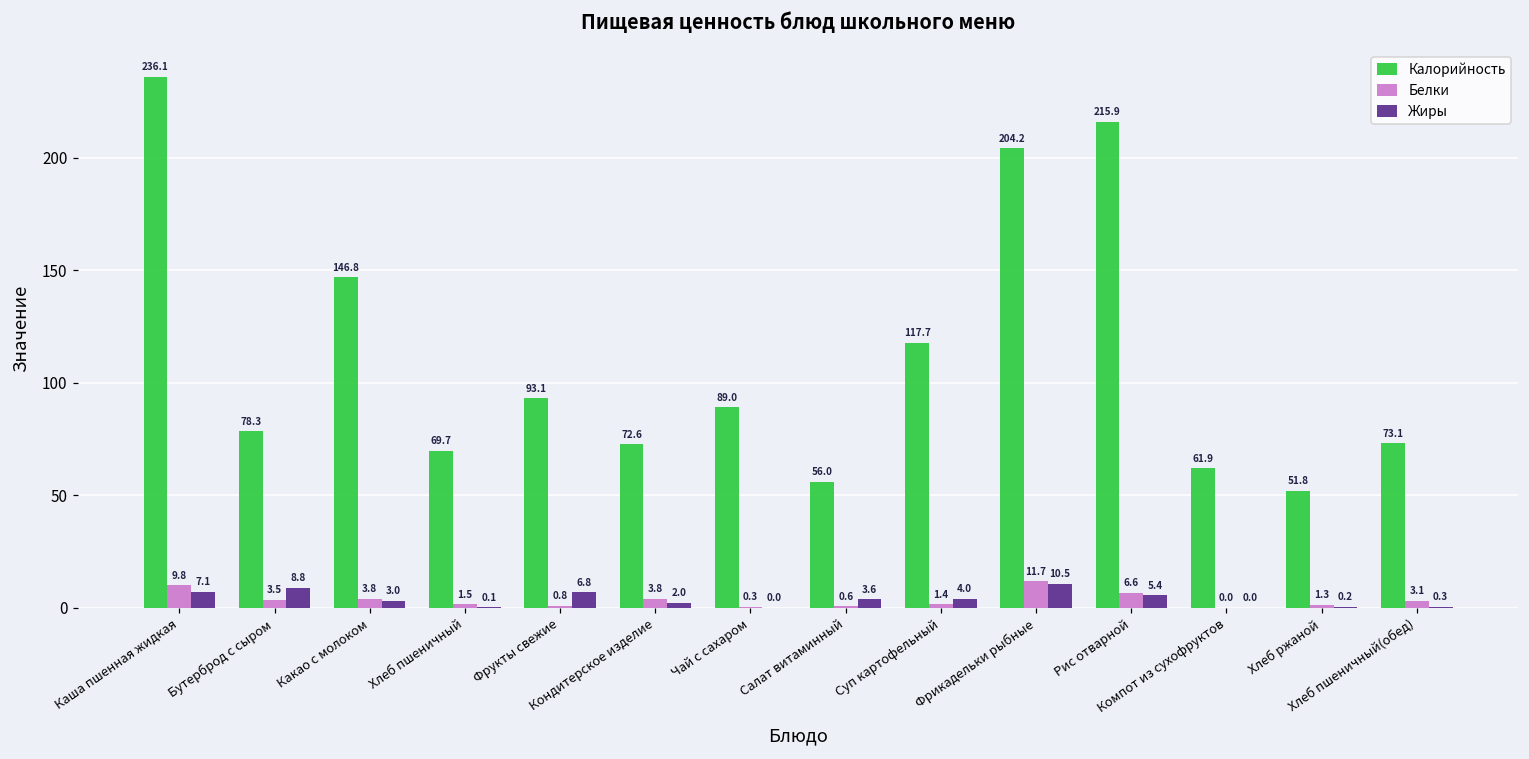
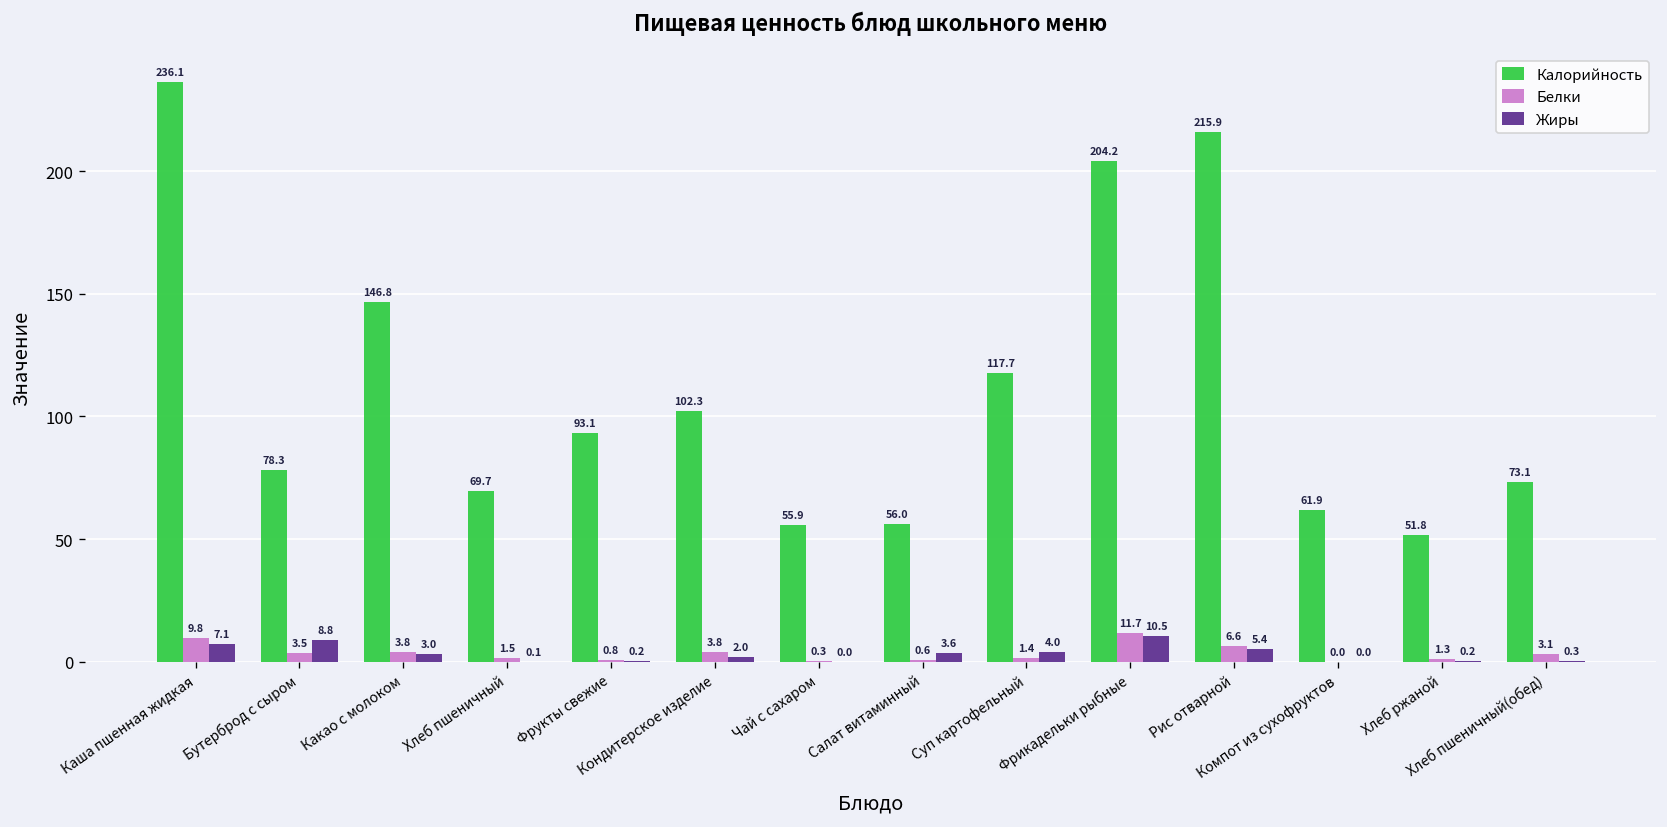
Жиры, Фрукты свежие: 6.8 -> 0.2
Калорийность, Кондитерское изделие: 72.6 -> 102.3
Калорийность, Чай с сахаром: 89.0 -> 55.9
